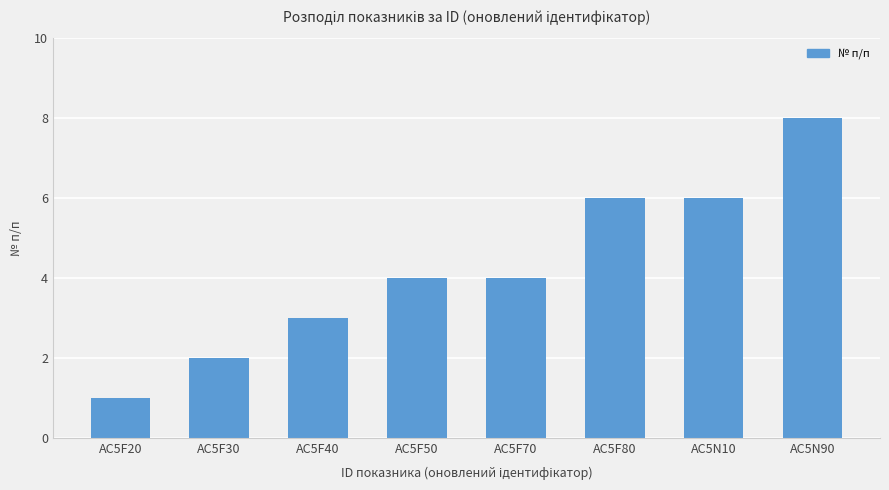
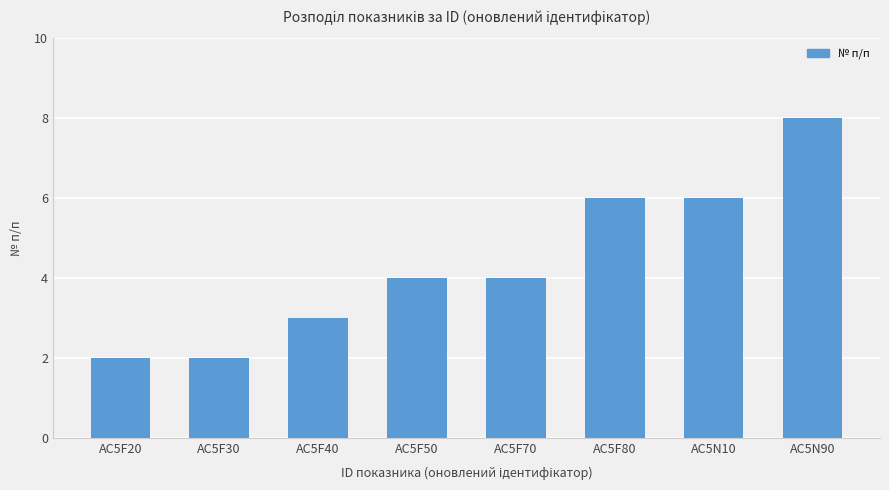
AC5F20: 1 -> 2
